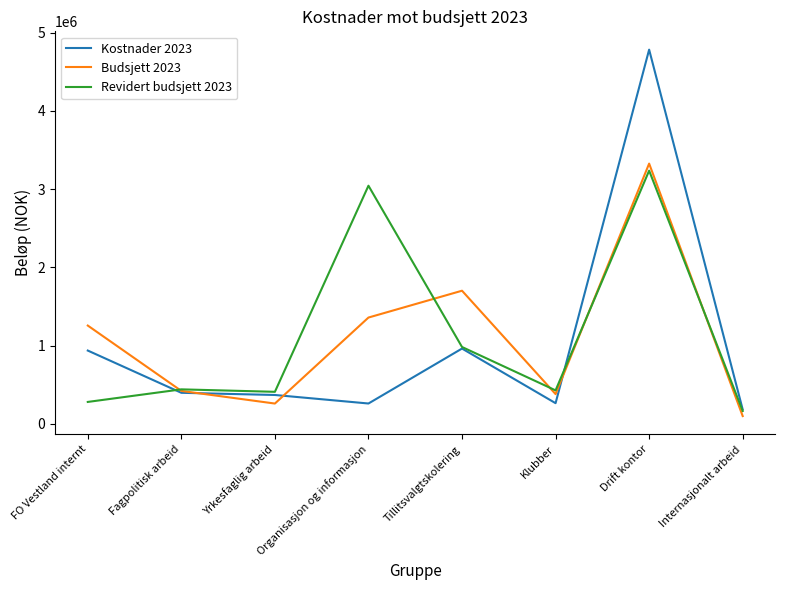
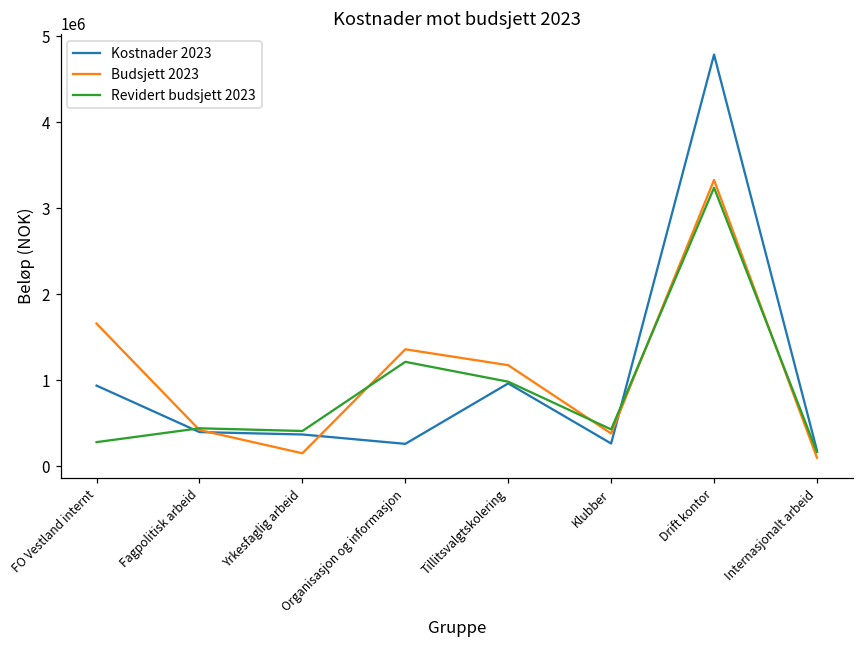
Budsjett 2023, FO Vestland internt: 1300000 -> 1700000
Budsjett 2023, Yrkesfaglig arbeid: 300000 -> 200000
Revidert budsjett 2023, Organisasjon og informasjon: 3000000 -> 1200000
Budsjett 2023, Tillitsvalgtskolering: 1700000 -> 1200000
